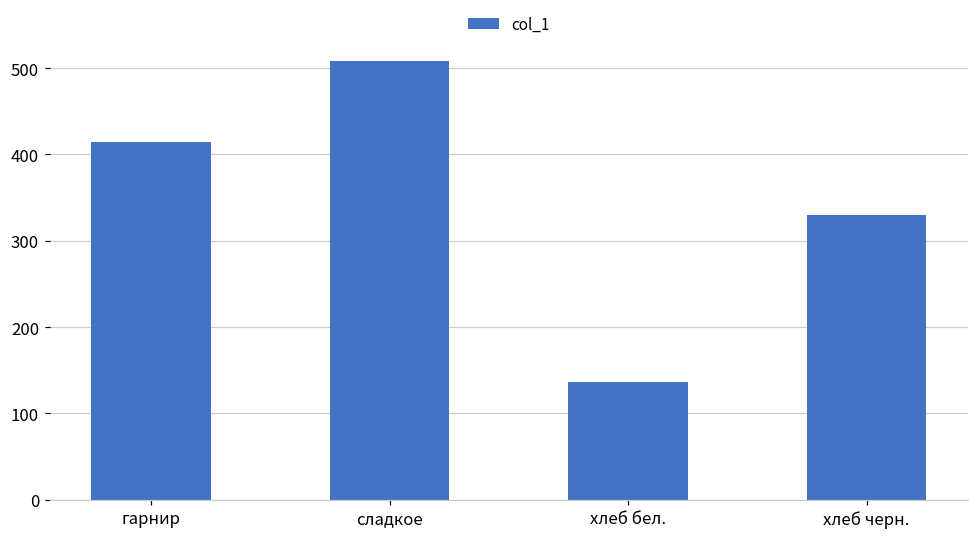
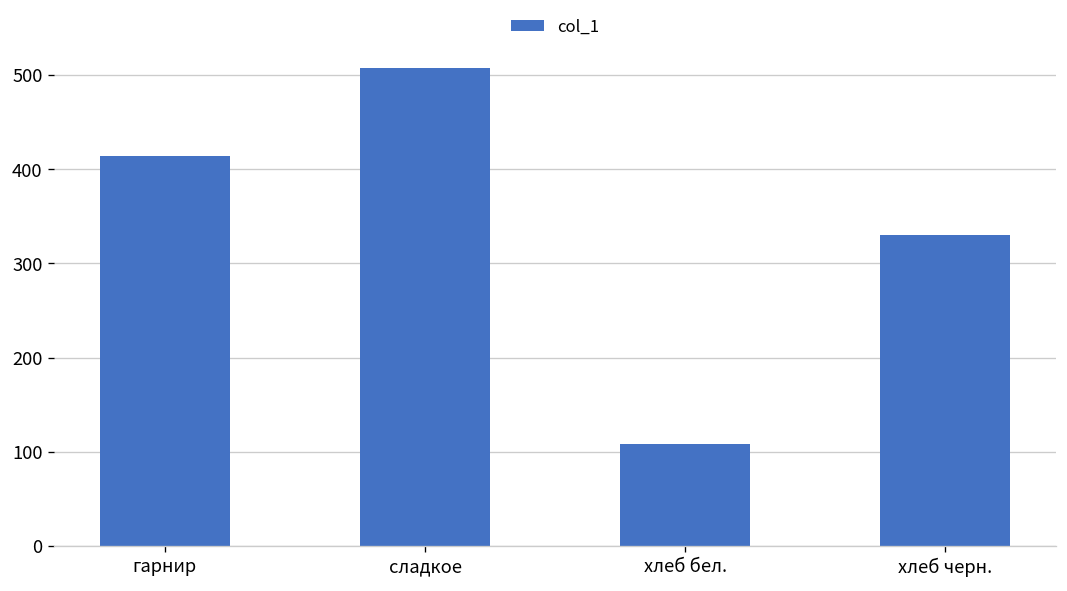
хлеб бел.: 140 -> 110
